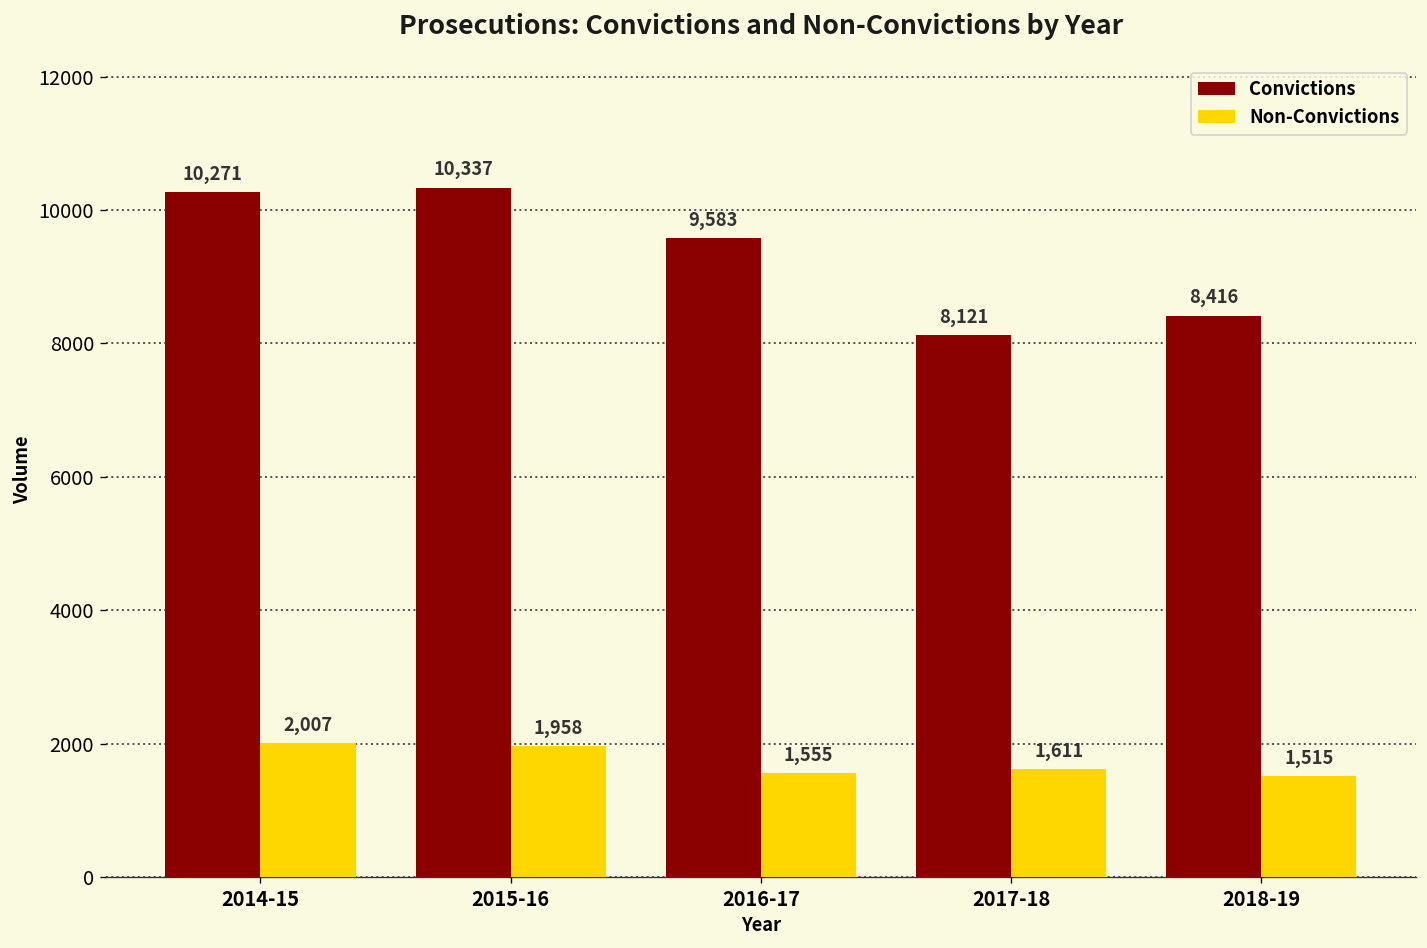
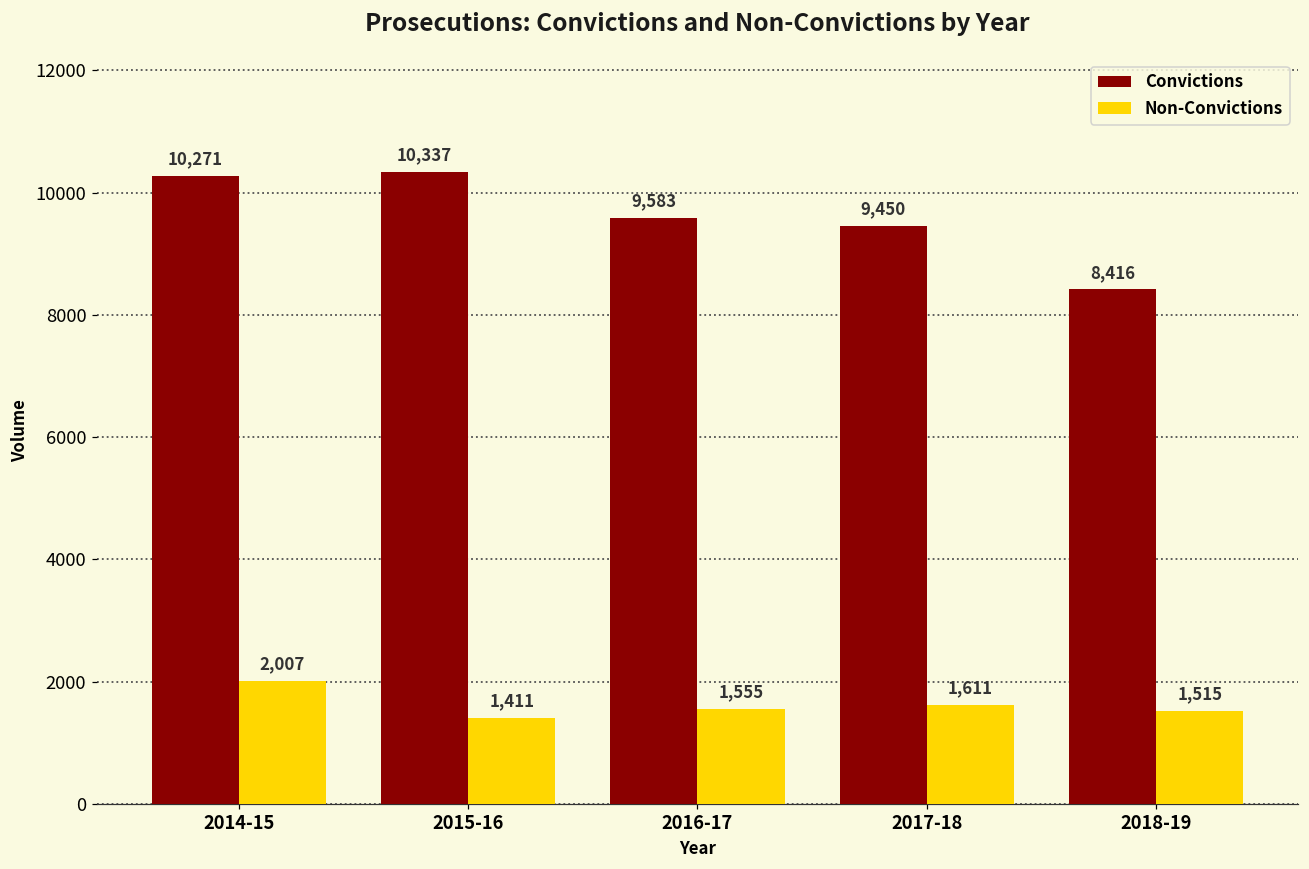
Non-Convictions, 2015-16: 1,958 -> 1,411
Convictions, 2017-18: 8,121 -> 9,450
